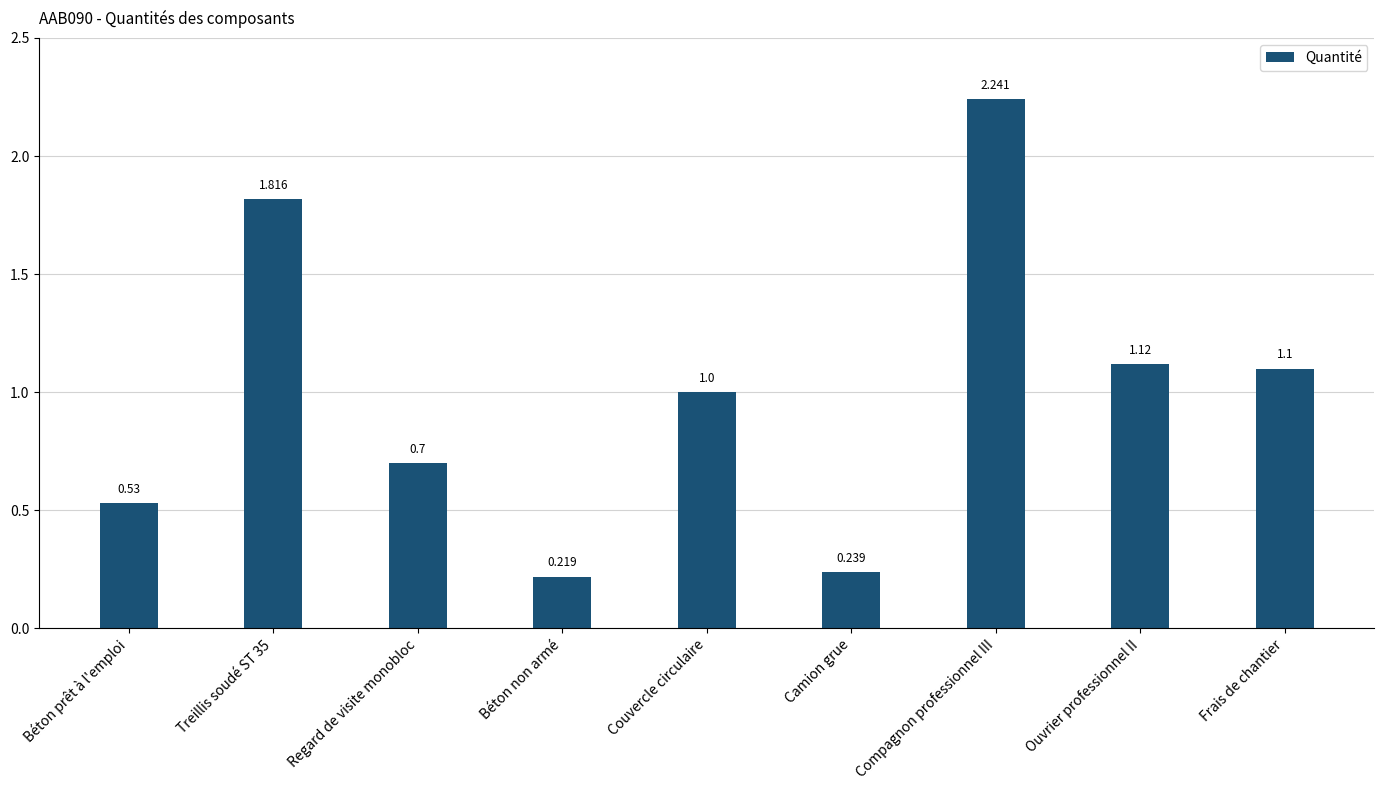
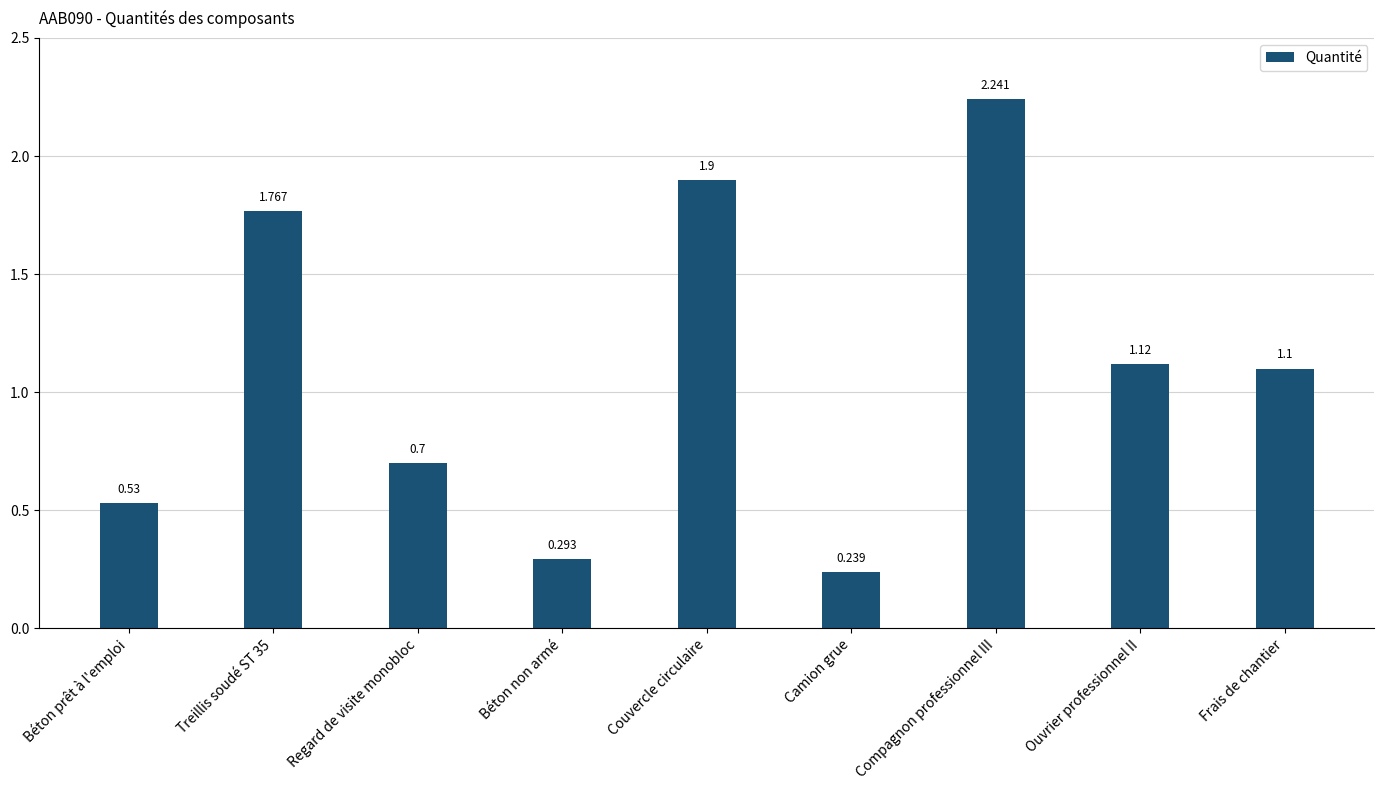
Treillis soudé ST 35: 1.816 -> 1.767
Béton non armé: 0.219 -> 0.293
Couvercle circulaire: 1.0 -> 1.9
